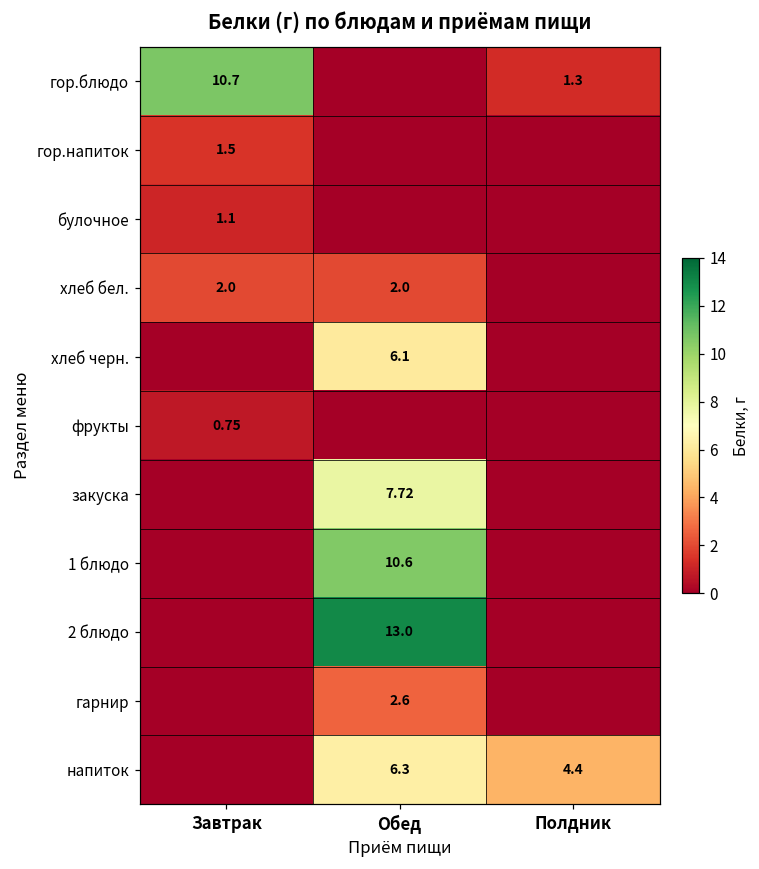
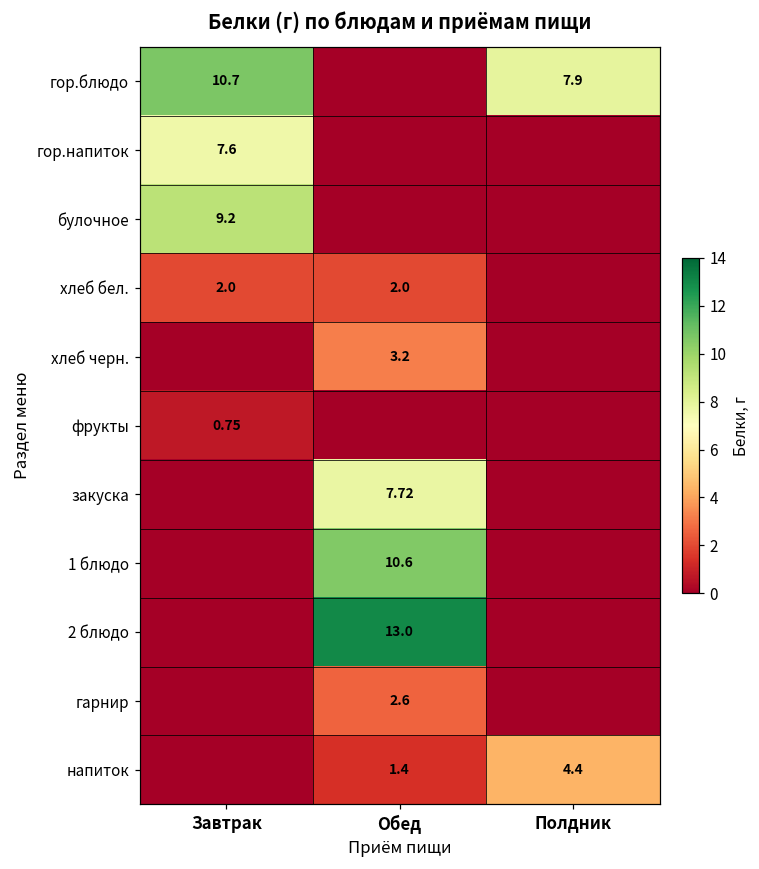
гор.блюдо, Полдник: 1.3 -> 7.9
гор.напиток, Завтрак: 1.5 -> 7.6
булочное, Завтрак: 1.1 -> 9.2
хлеб черн., Обед: 6.1 -> 3.2
напиток, Обед: 6.3 -> 1.4
